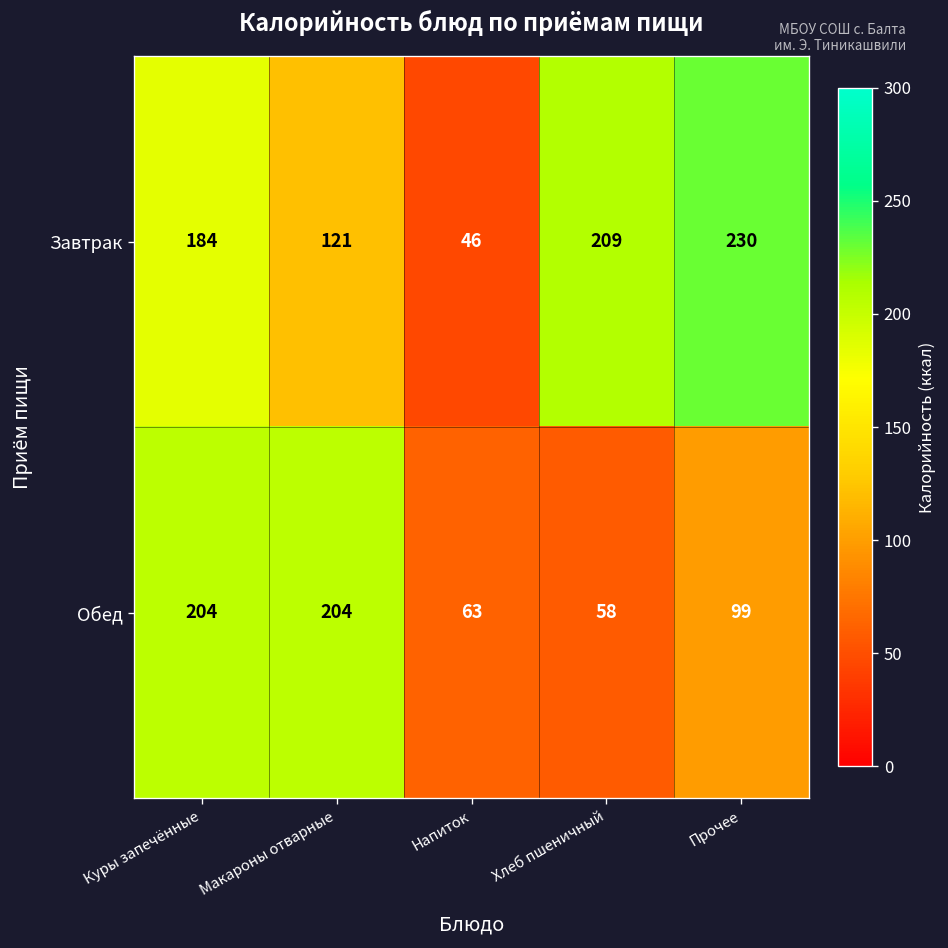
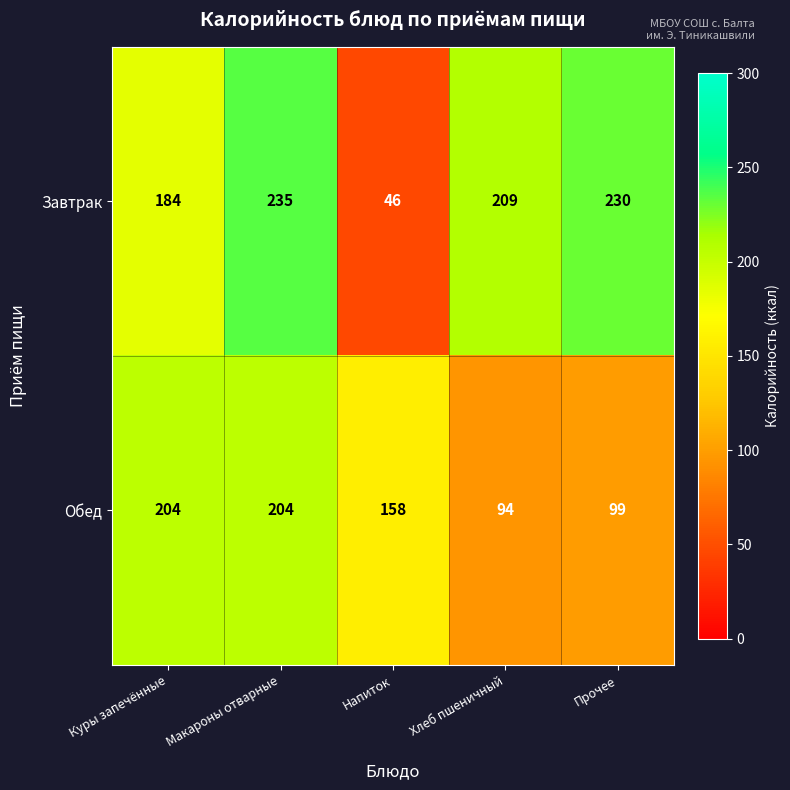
Завтрак, Макароны отварные: 121 -> 235
Обед, Напиток: 63 -> 158
Обед, Хлеб пшеничный: 58 -> 94
